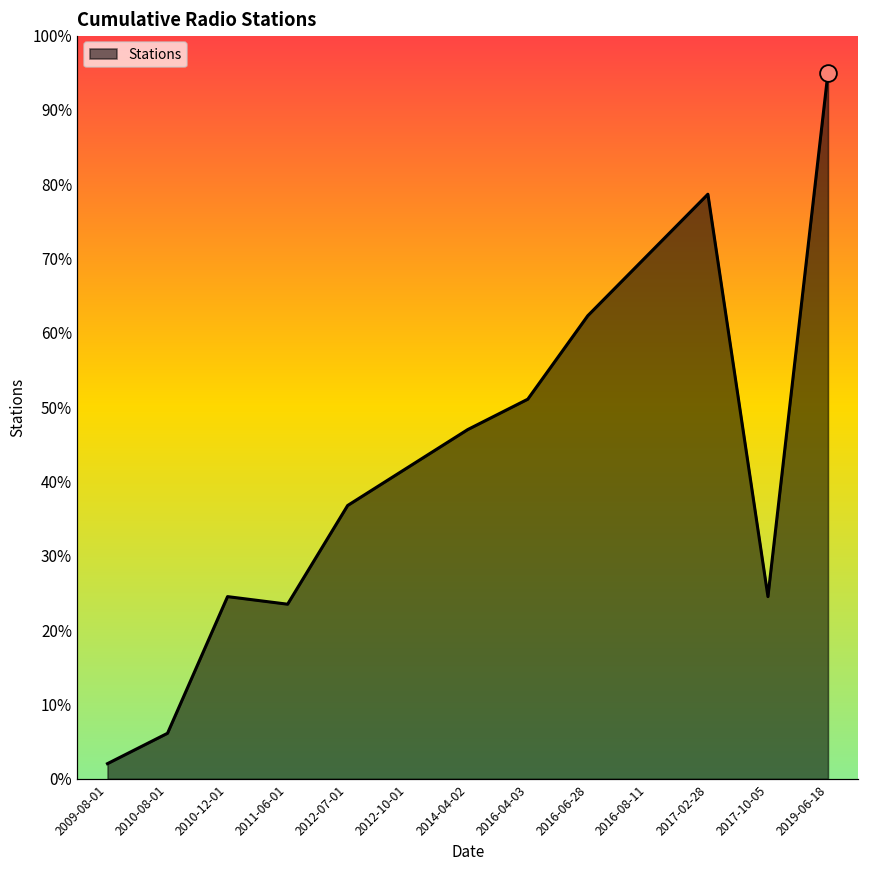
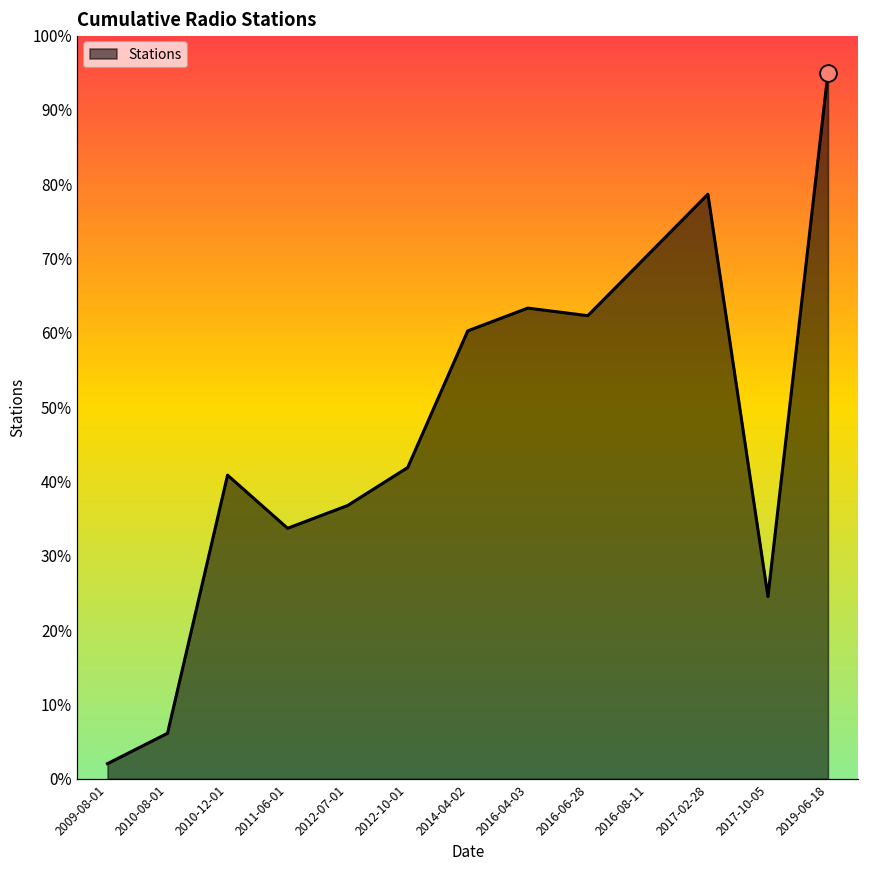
Stations, 2010-12-01: 25% -> 41%
Stations, 2011-06-01: 23% -> 34%
Stations, 2014-04-02: 47% -> 60%
Stations, 2016-04-03: 51% -> 63%
